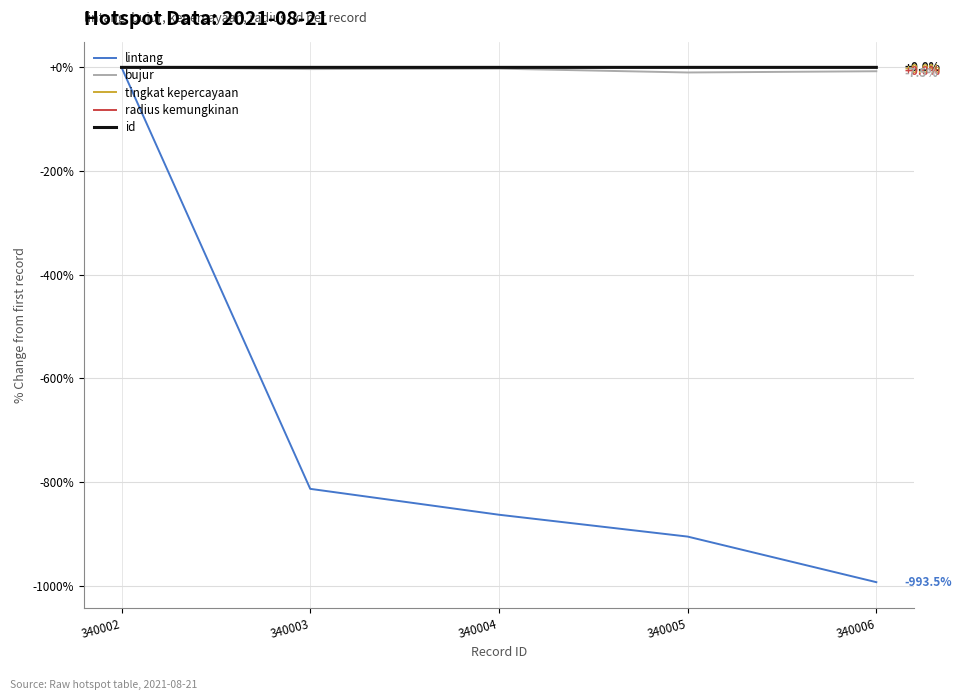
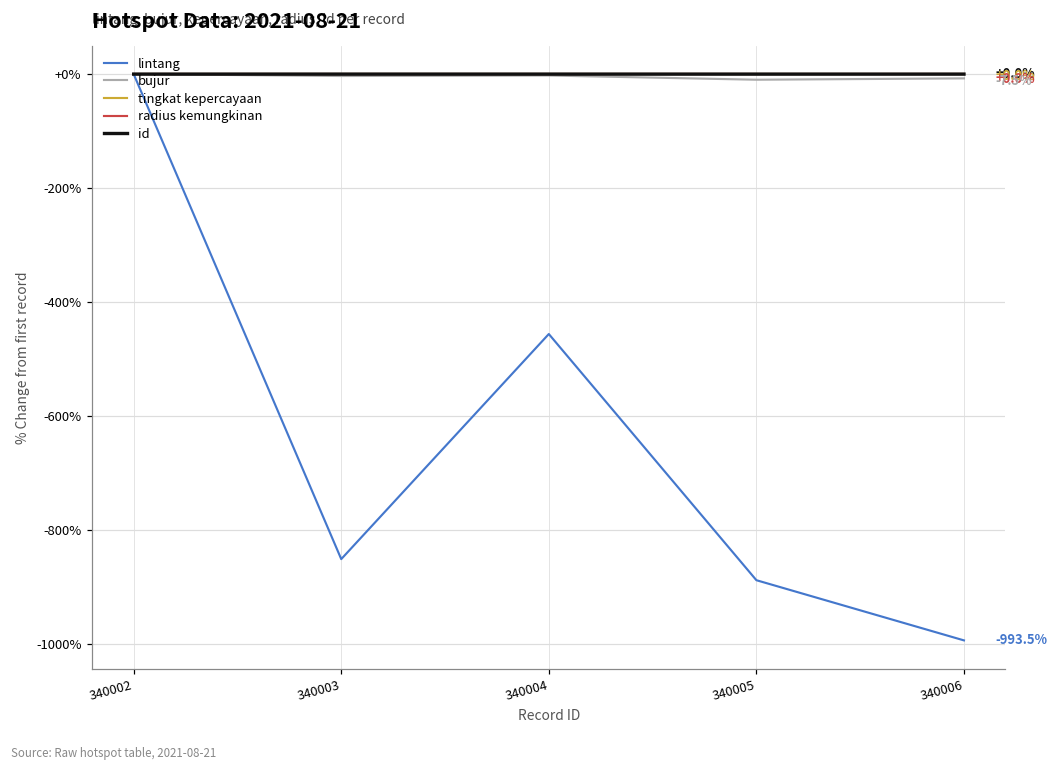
lintang, 340003: -810% -> -850%
lintang, 340004: -860% -> -460%
lintang, 340005: -910% -> -890%
